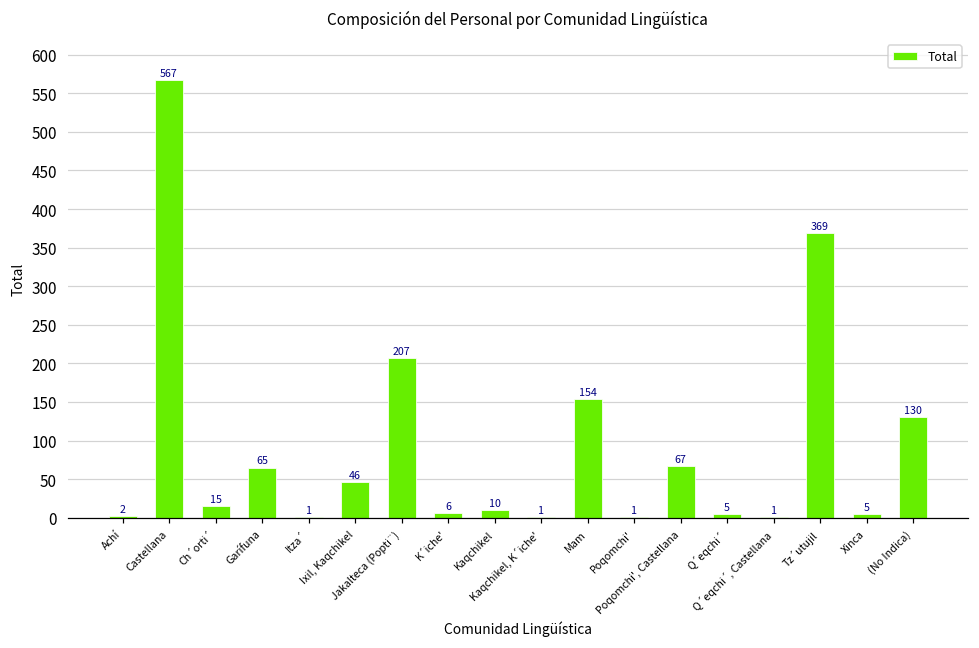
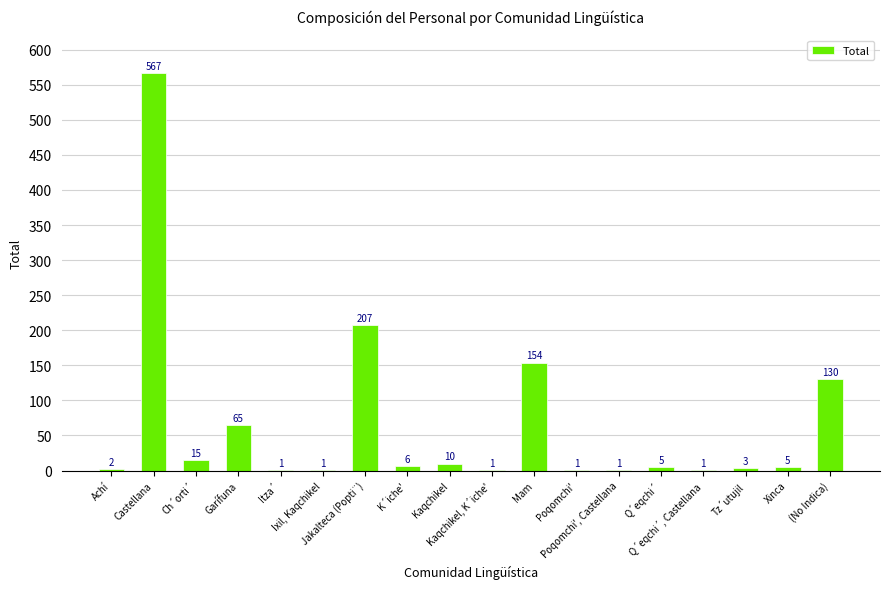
Ixil, Kaqchikel: 46 -> 1
Poqomchi', Castellana: 67 -> 1
Tz´utujil: 369 -> 3
